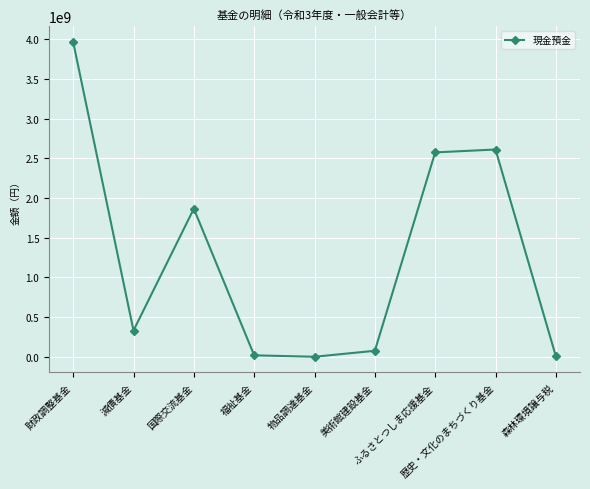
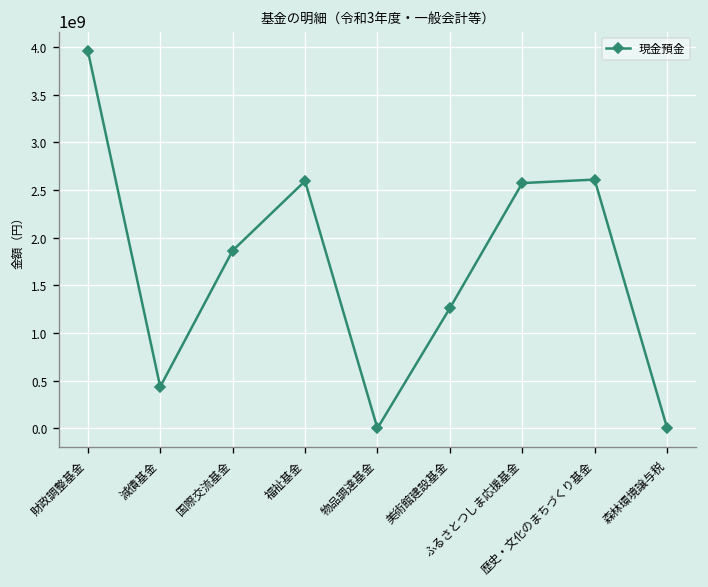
減債基金: 300000000 -> 400000000
福祉基金: 0 -> 2600000000
美術館建設基金: 100000000 -> 1300000000
